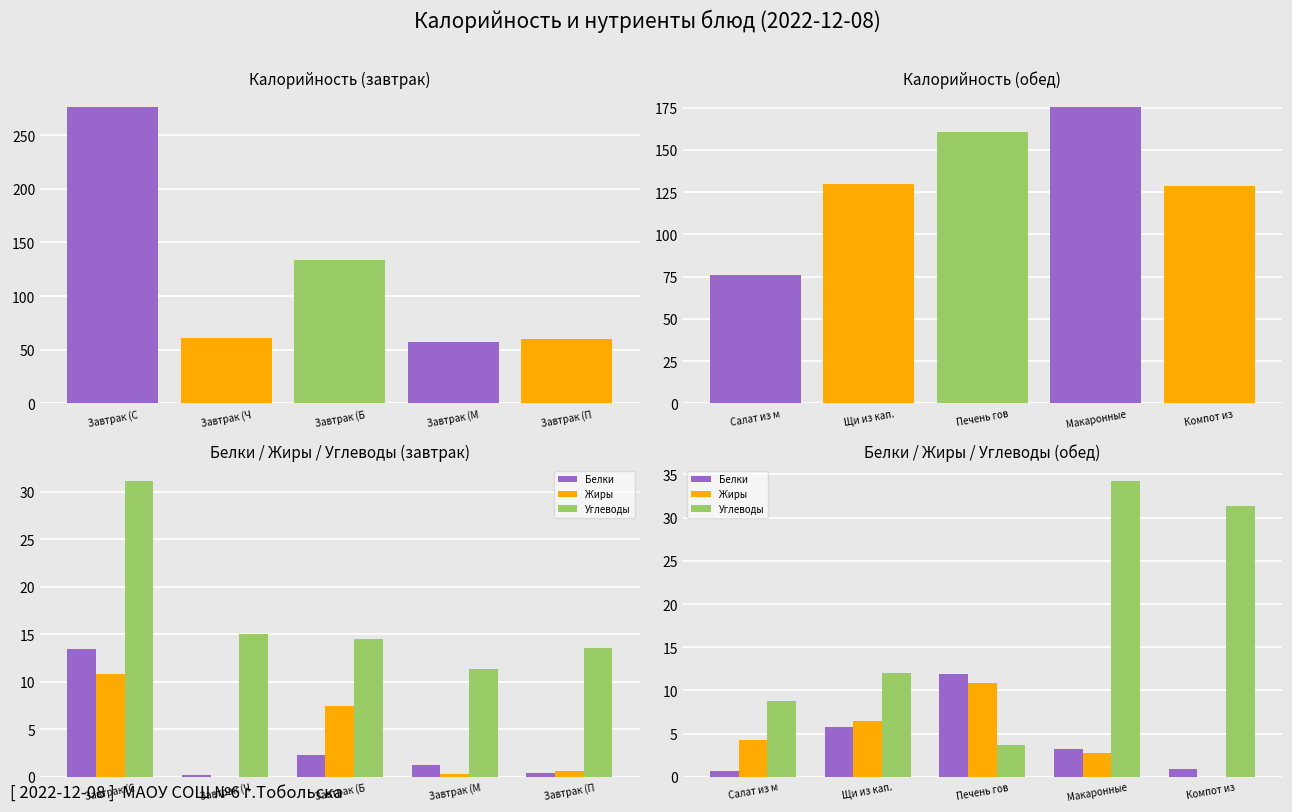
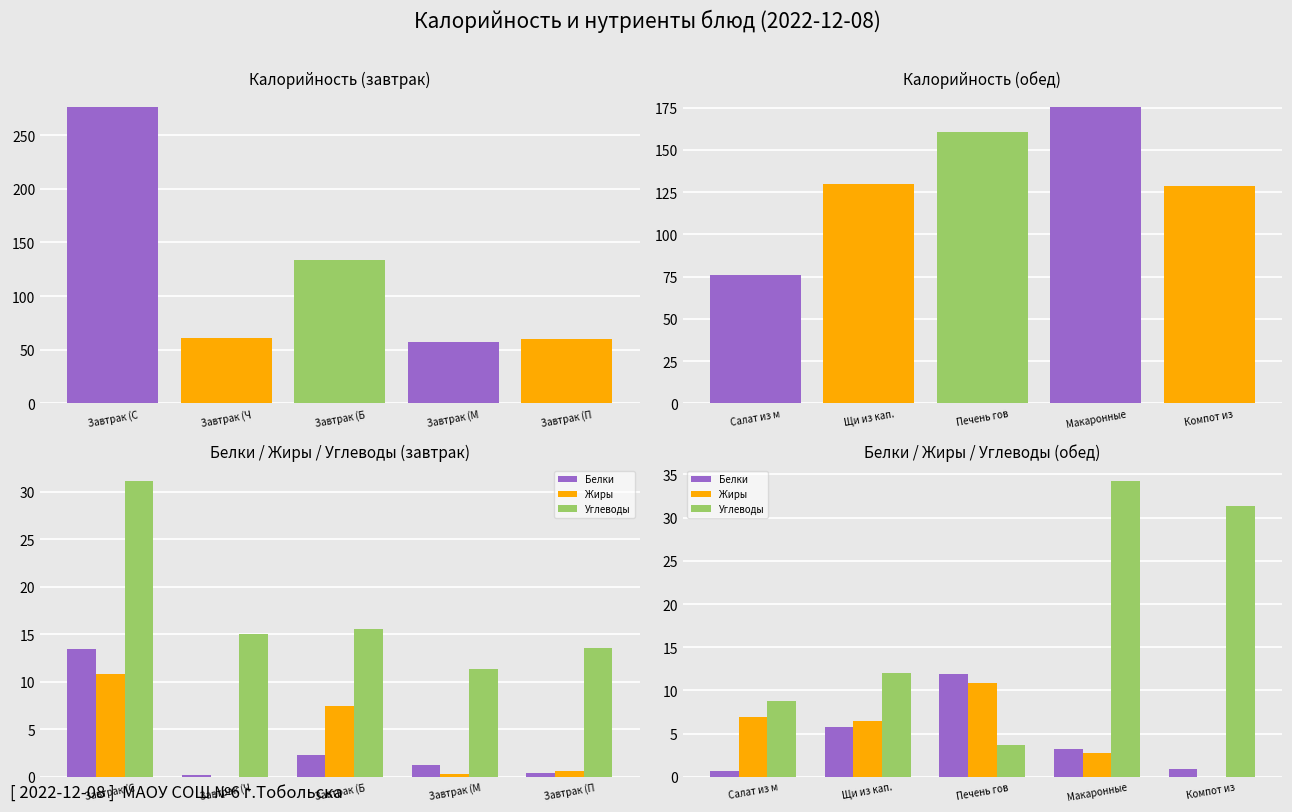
Белки / Жиры / Углеводы (завтрак), Углеводы, Завтрак (Б: 15 -> 16
Белки / Жиры / Углеводы (обед), Жиры, Салат из м: 4 -> 7
